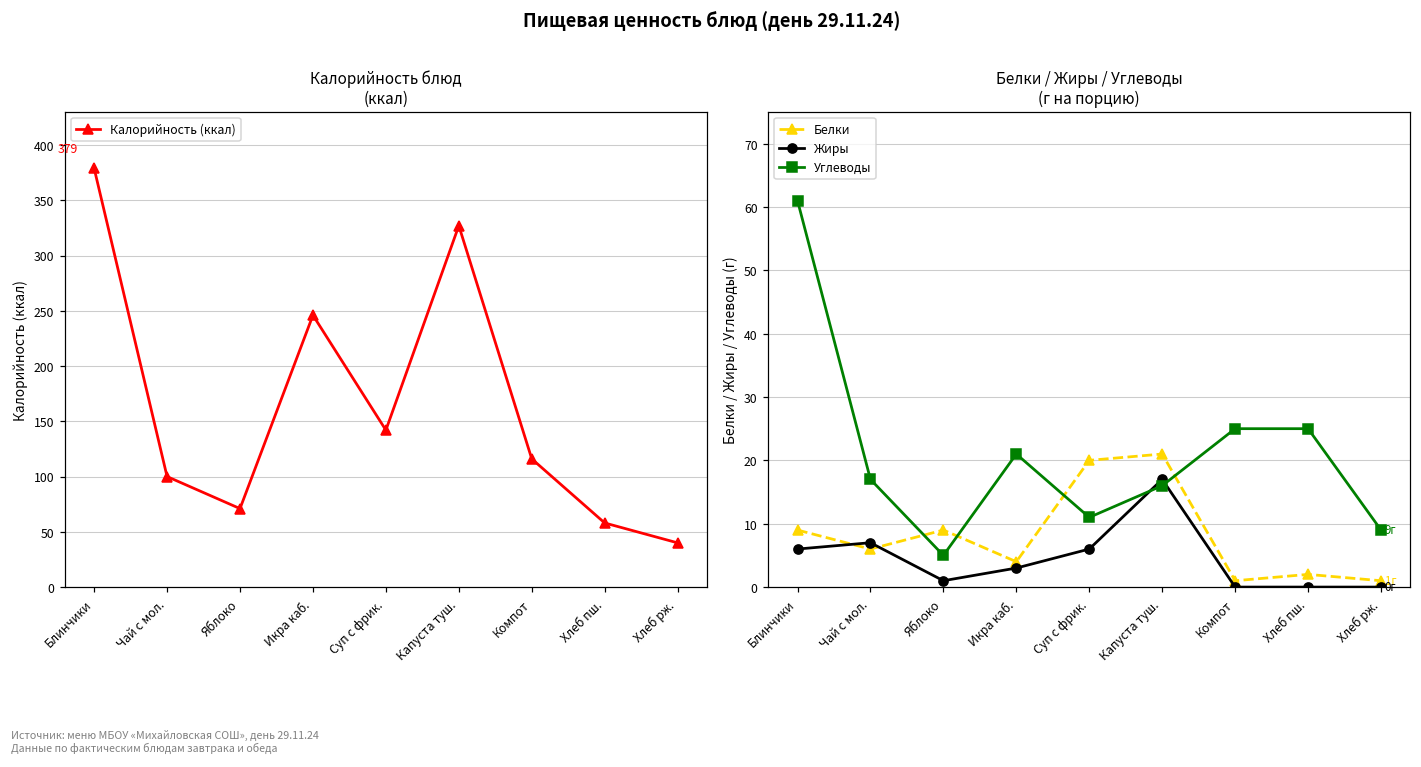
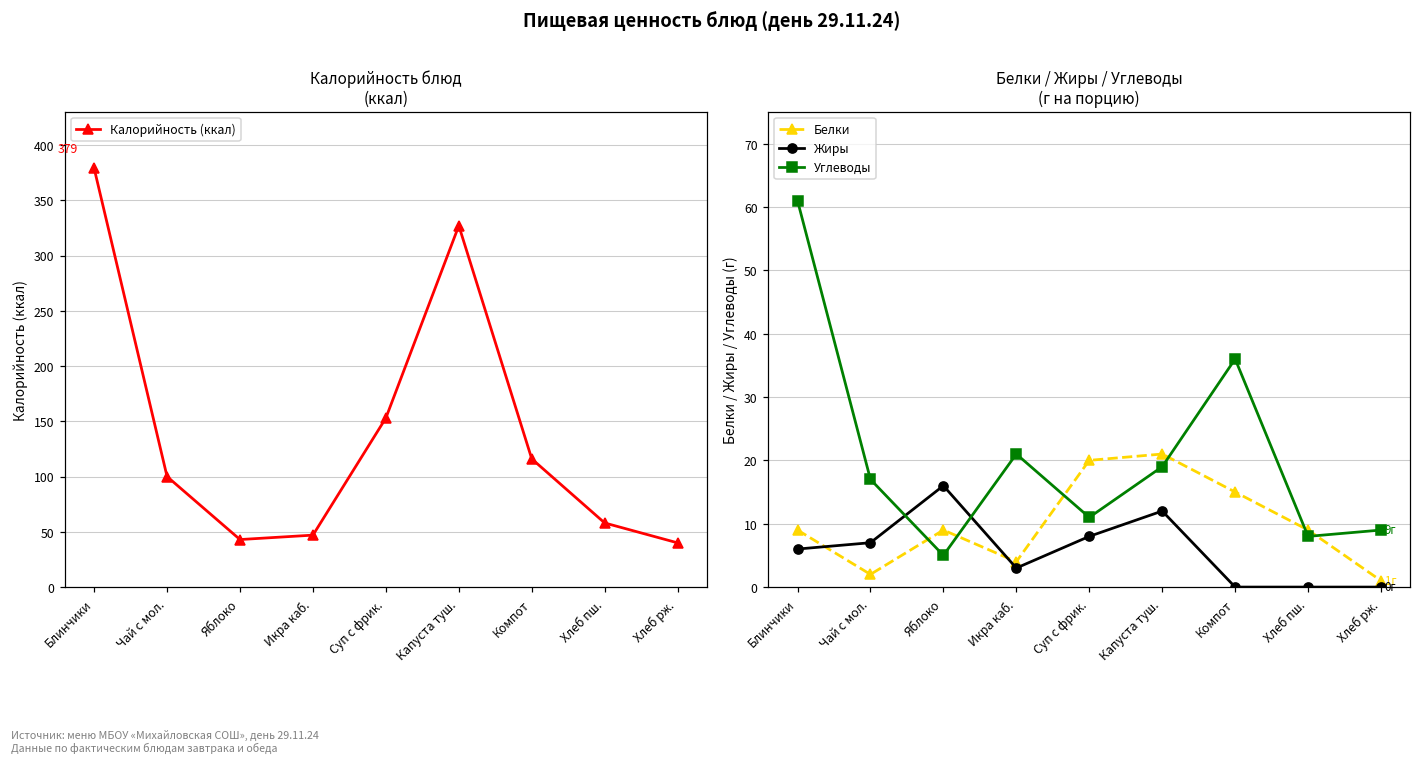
Калорийность блюд (ккал), Яблоко: 71 -> 43
Калорийность блюд (ккал), Икра каб.: 246 -> 47
Калорийность блюд (ккал), Суп с фрик.: 142 -> 153
Белки / Жиры / Углеводы (г на порцию), Белки, Чай с мол.: 6 -> 2
Белки / Жиры / Углеводы (г на порцию), Жиры, Яблоко: 1 -> 16
Белки / Жиры / Углеводы (г на порцию), Жиры, Суп с фрик.: 6 -> 8
Белки / Жиры / Углеводы (г на порцию), Жиры, Капуста туш.: 17 -> 12
Белки / Жиры / Углеводы (г на порцию), Углеводы, Капуста туш.: 16 -> 19
Белки / Жиры / Углеводы (г на порцию), Белки, Компот: 1 -> 15
Белки / Жиры / Углеводы (г на порцию), Углеводы, Компот: 25 -> 36
Белки / Жиры / Углеводы (г на порцию), Белки, Хлеб пш.: 2 -> 9
Белки / Жиры / Углеводы (г на порцию), Углеводы, Хлеб пш.: 25 -> 8
